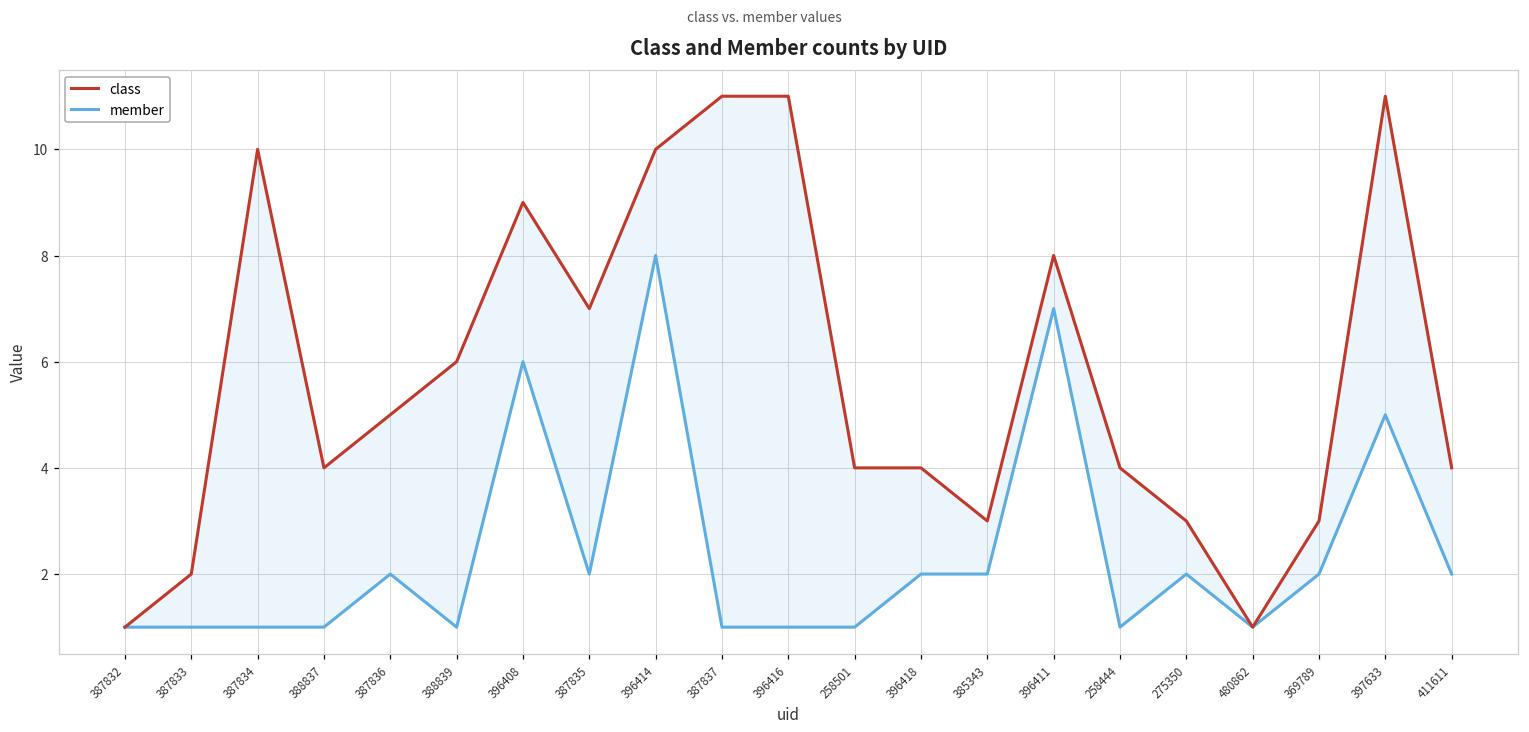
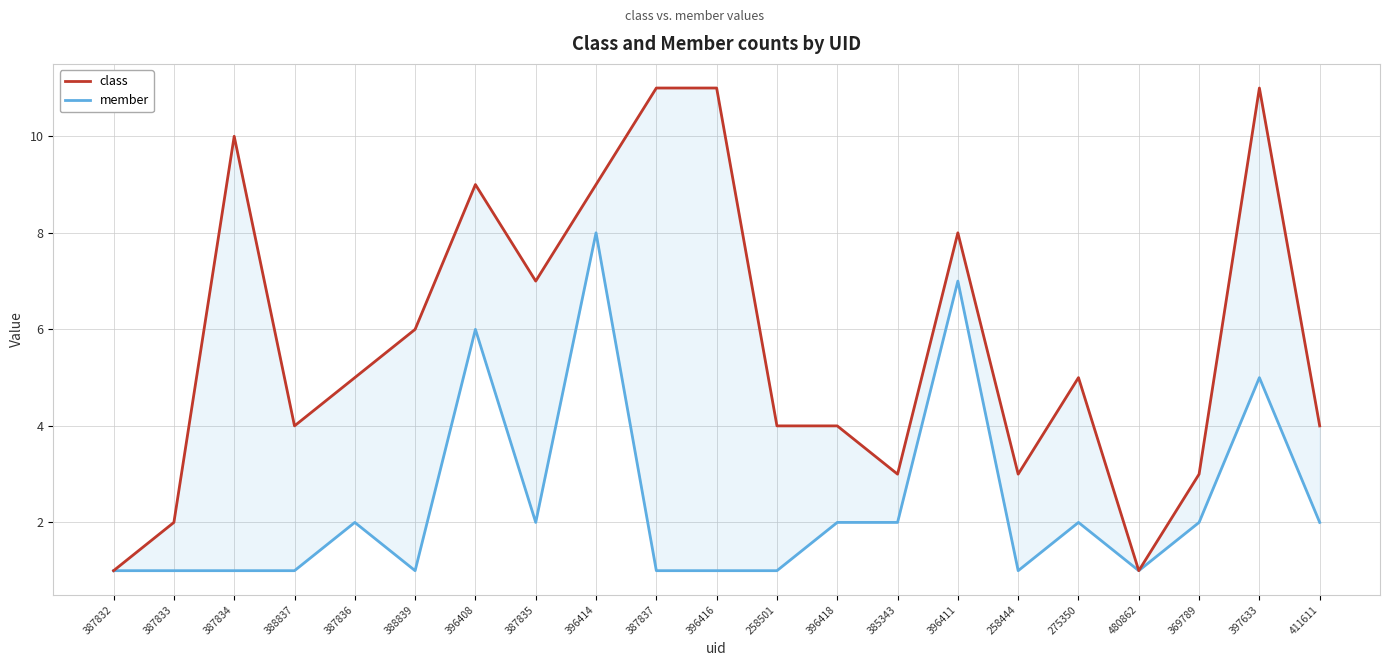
class, 396414: 10 -> 9
class, 258444: 4 -> 3
class, 275350: 3 -> 5
